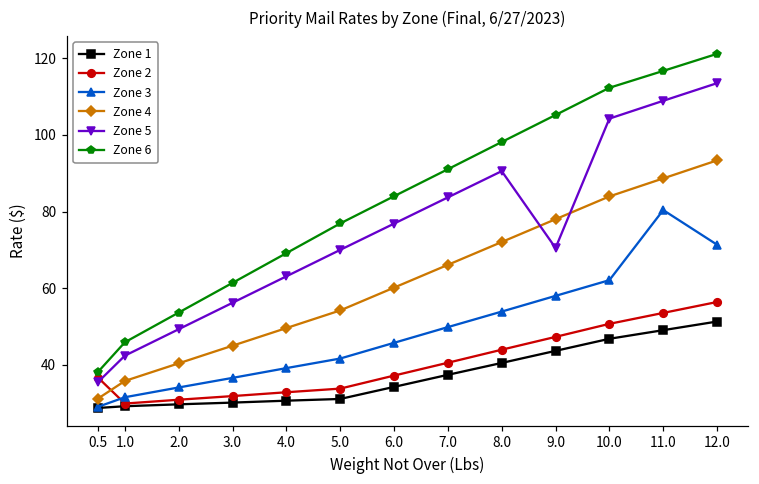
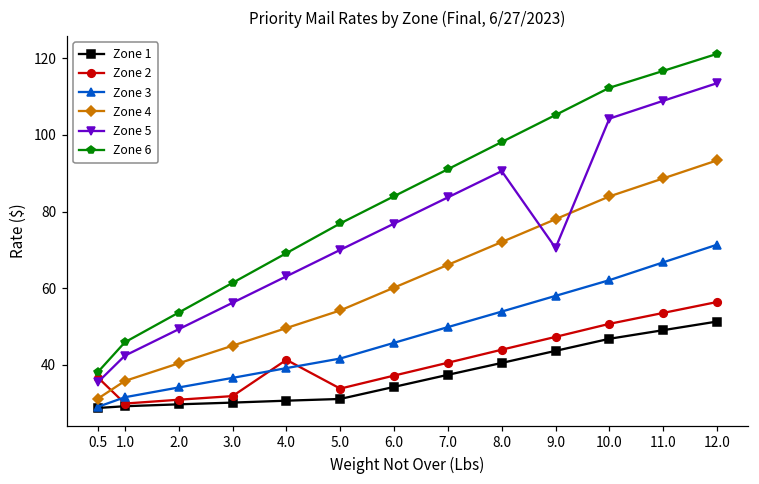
Zone 2, 4.0: 33 -> 41
Zone 3, 11.0: 80 -> 67
